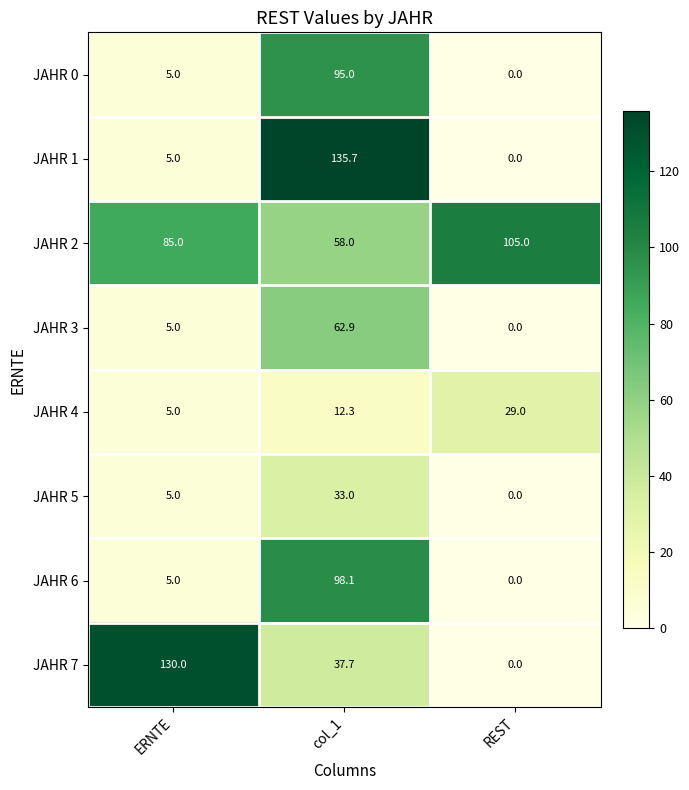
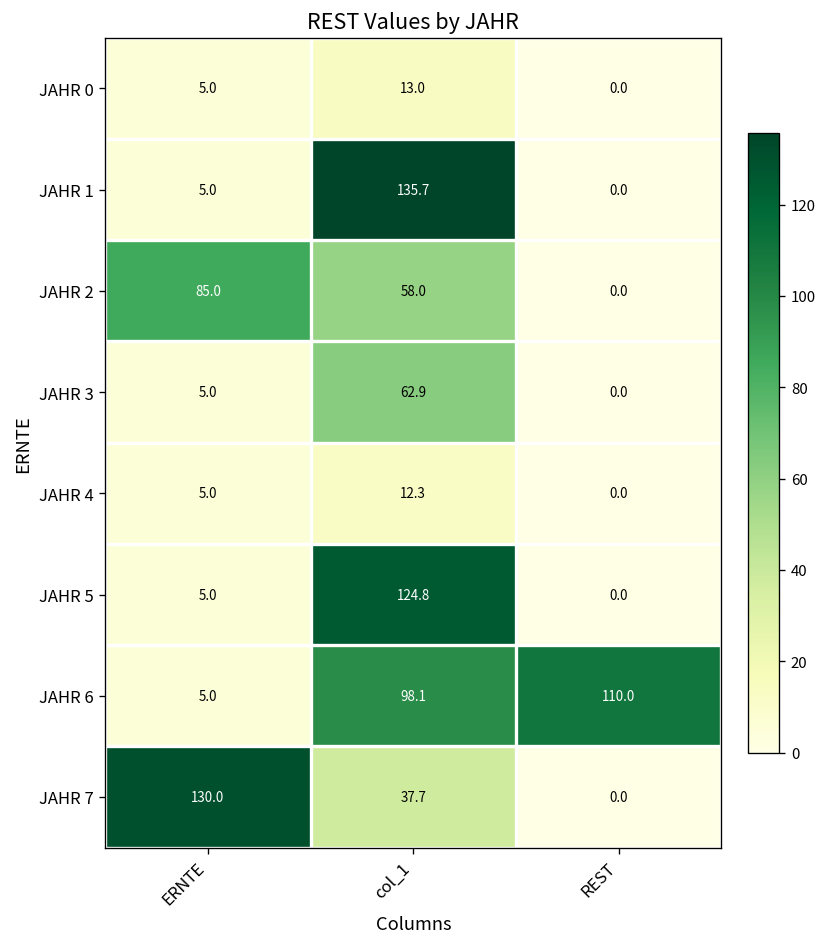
JAHR 0, col_1: 95.0 -> 13.0
JAHR 2, REST: 105.0 -> 0.0
JAHR 4, REST: 29.0 -> 0.0
JAHR 5, col_1: 33.0 -> 124.8
JAHR 6, REST: 0.0 -> 110.0
